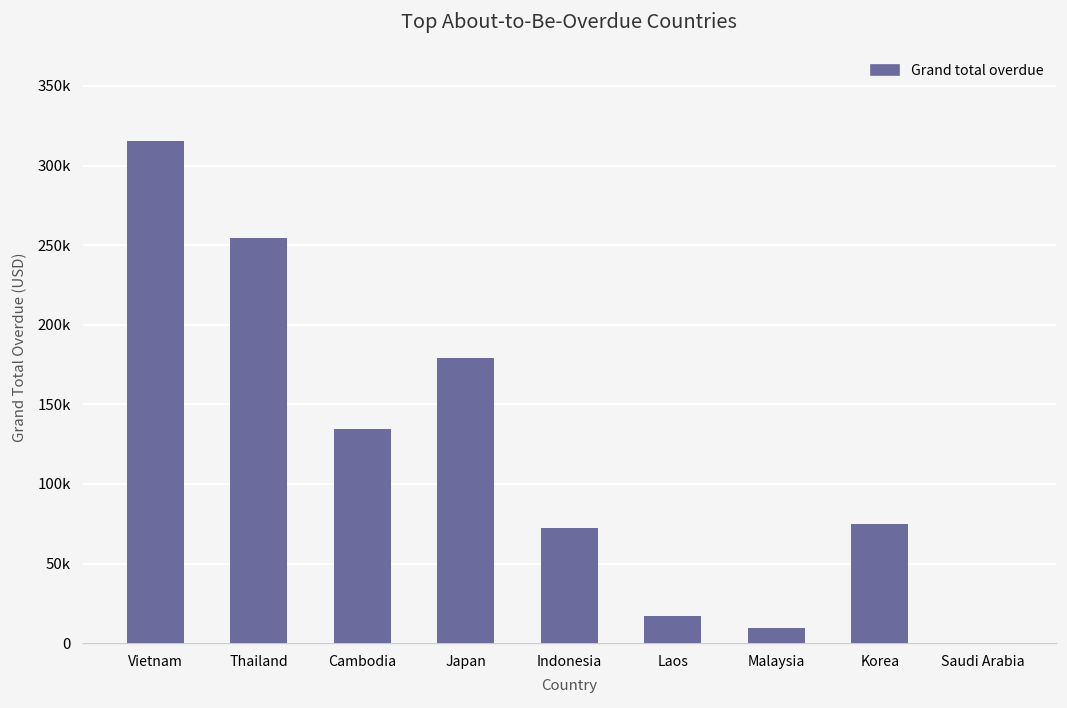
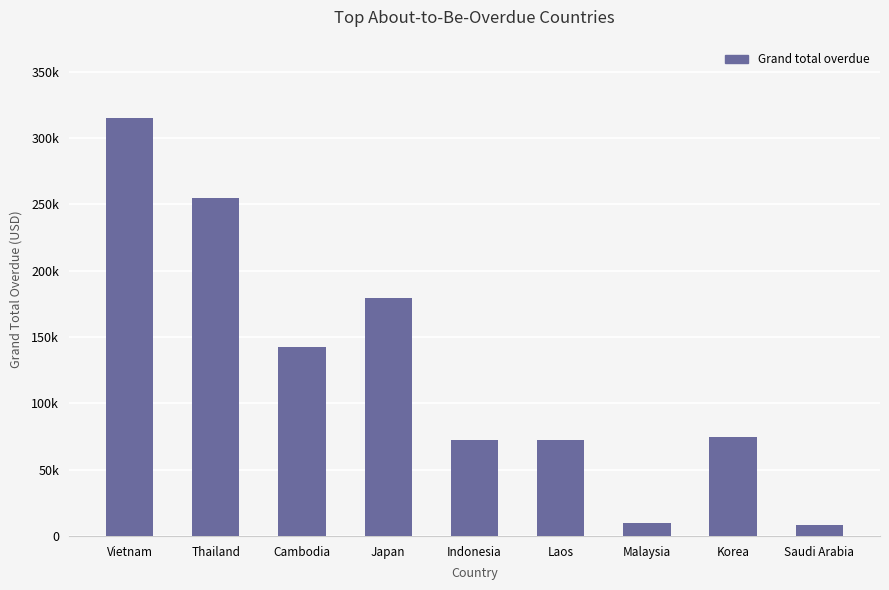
Cambodia: 135000 -> 143000
Laos: 17000 -> 73000
Saudi Arabia: 0 -> 8000
